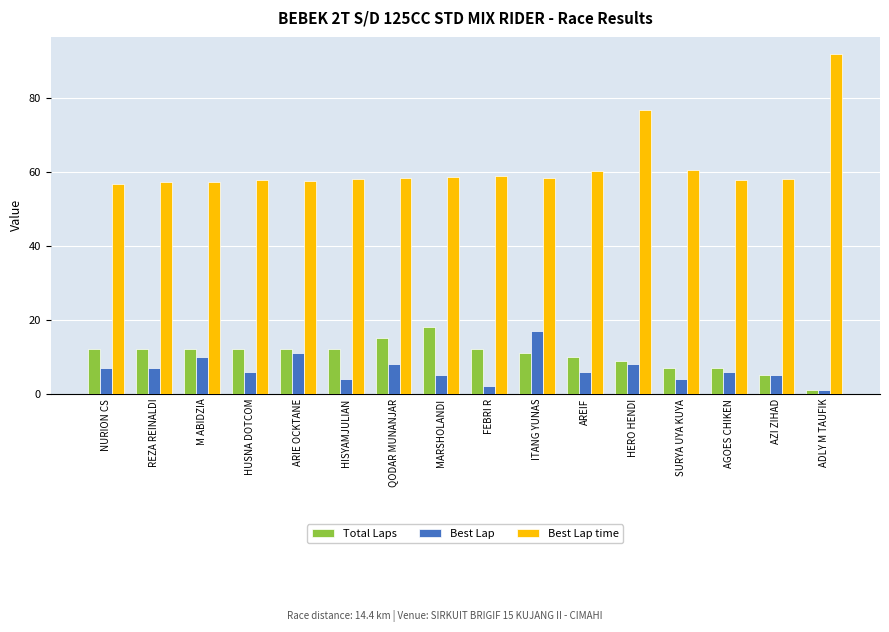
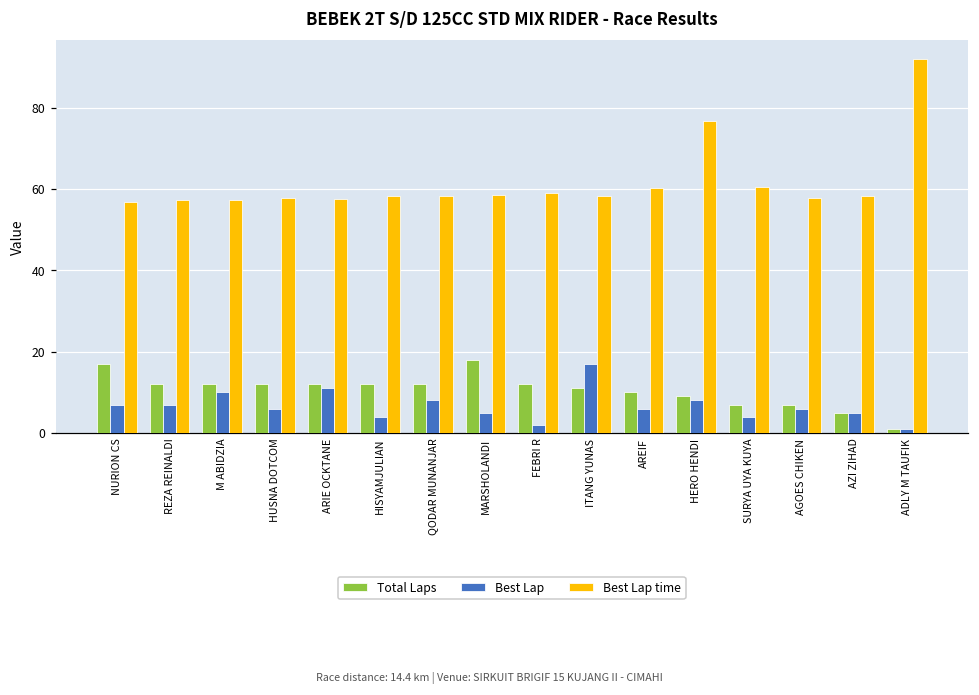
Total Laps, NURION CS: 12 -> 17
Total Laps, QODAR MUNANJAR: 15 -> 12
